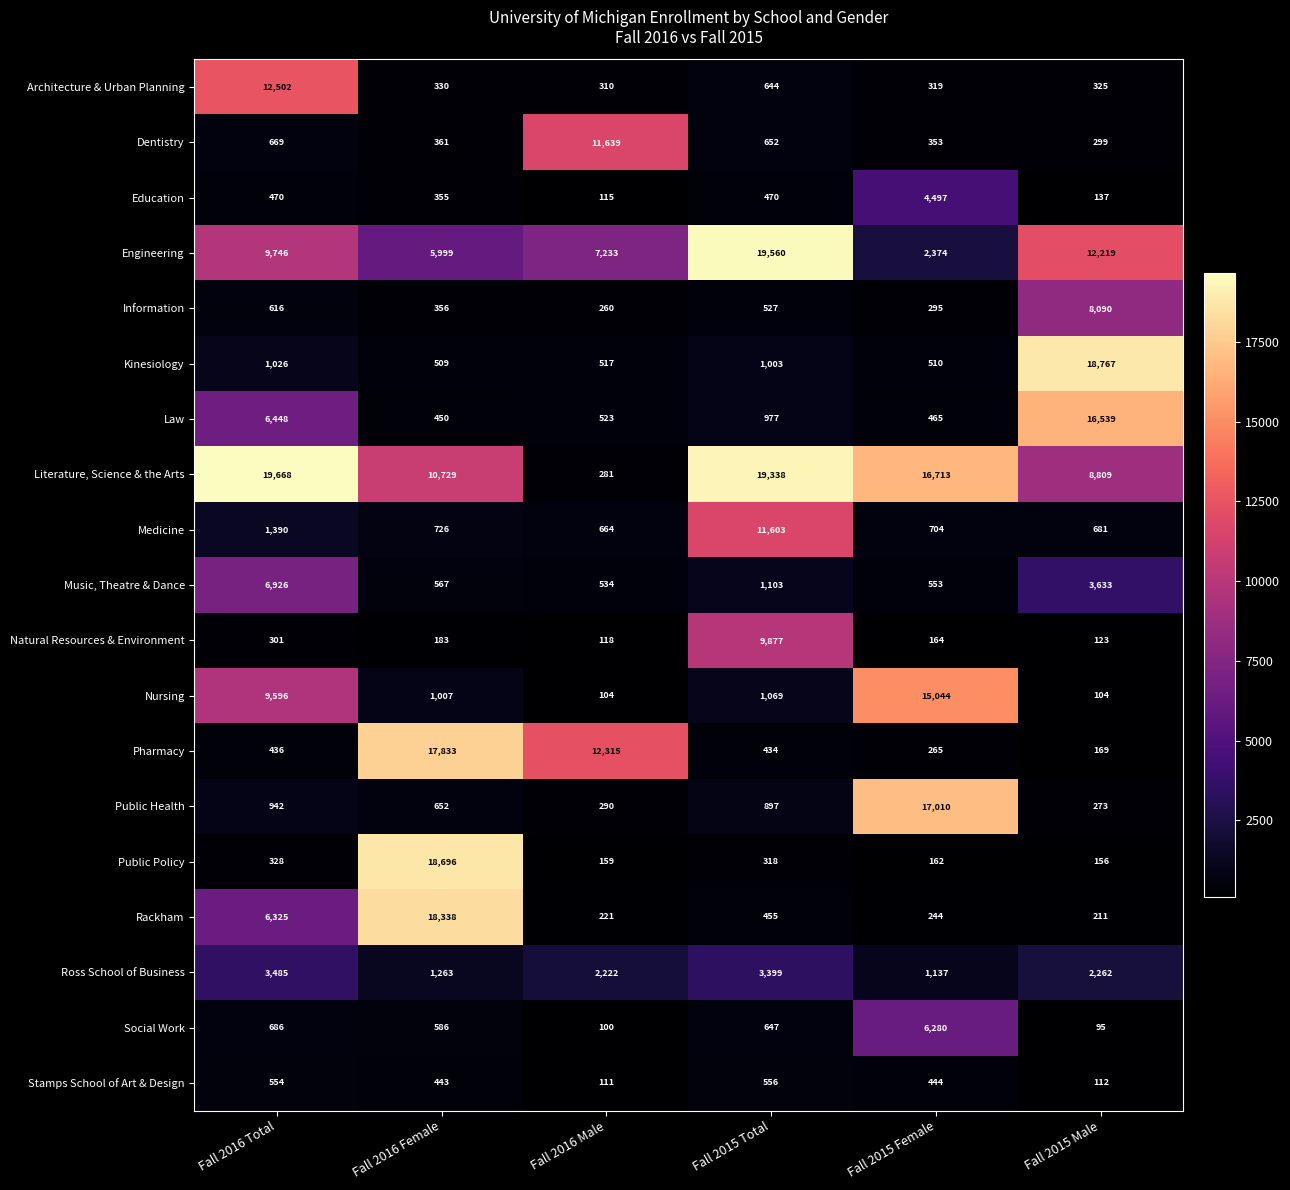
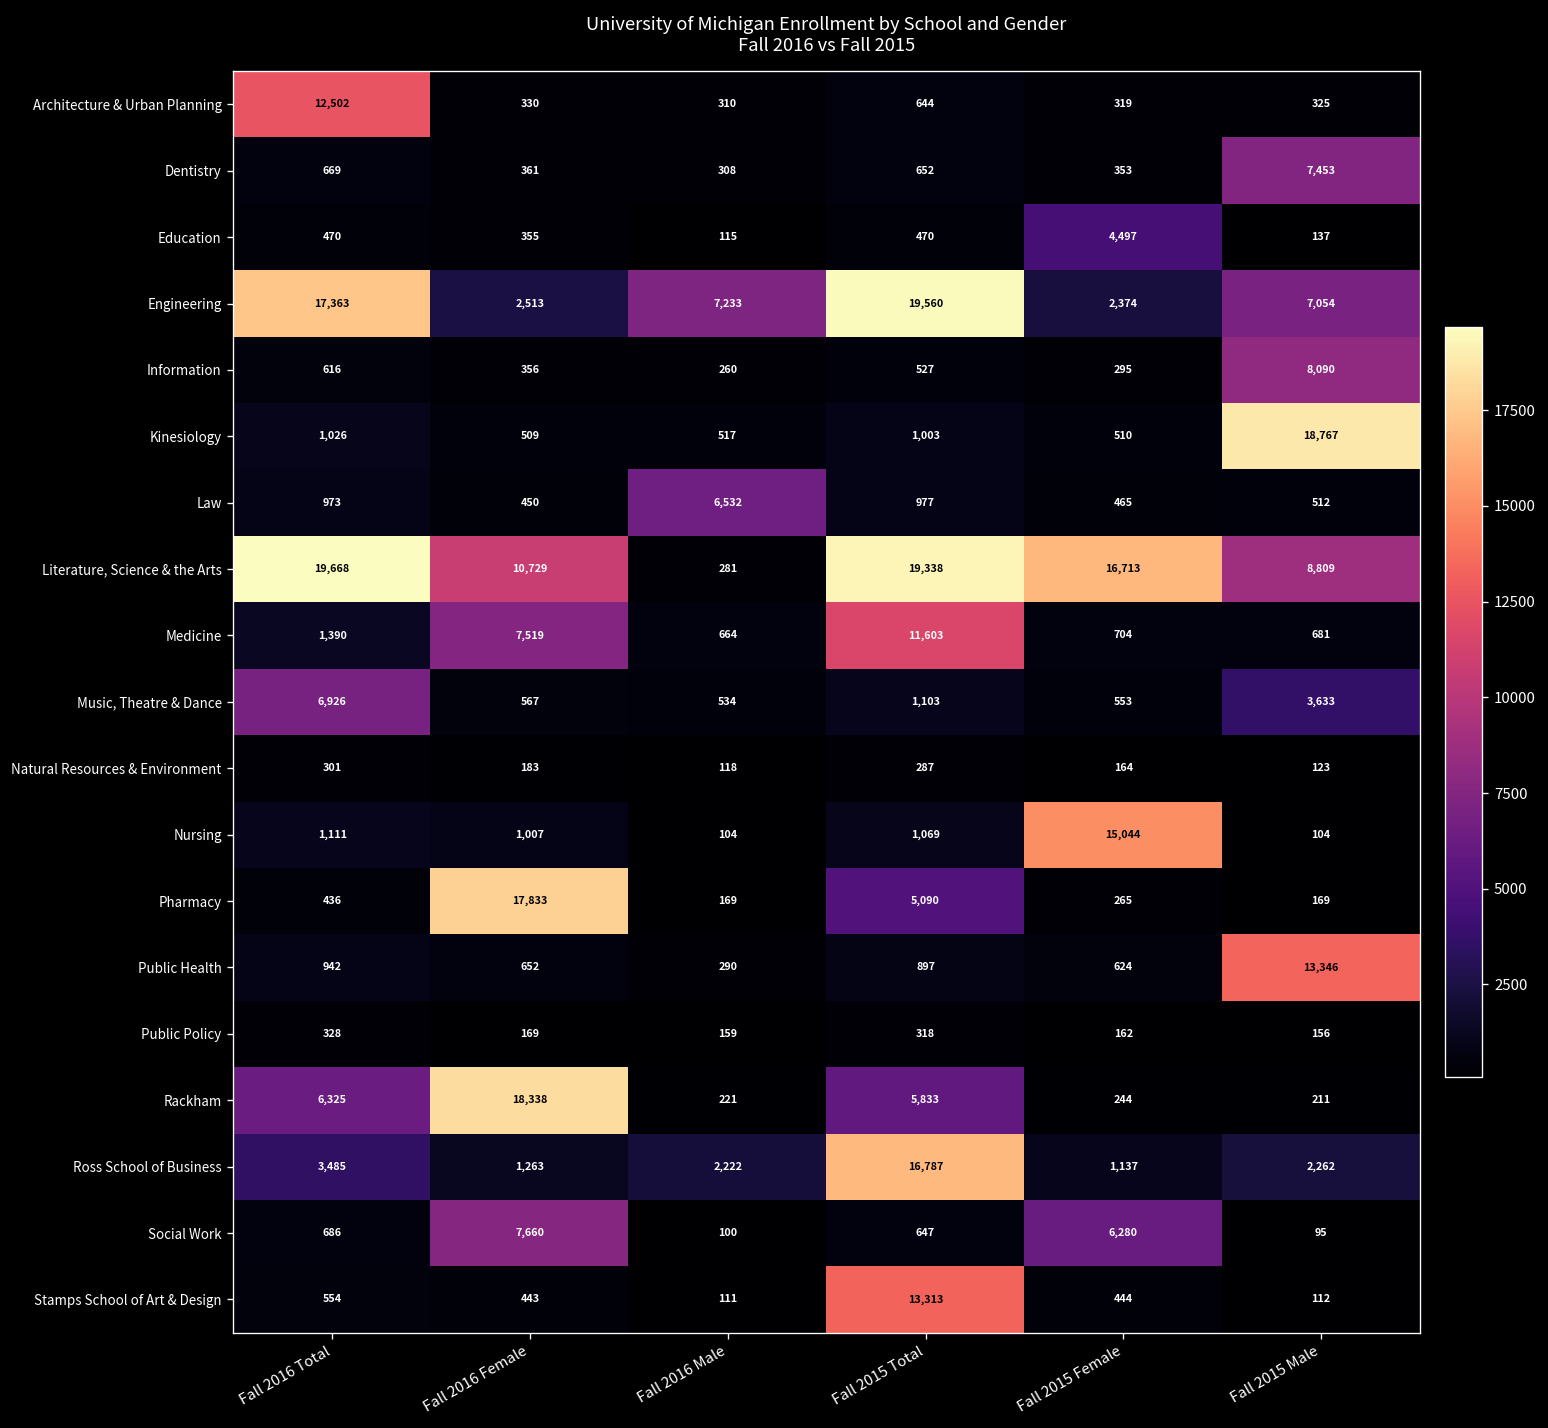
Dentistry, Fall 2016 Male: 11,639 -> 308
Dentistry, Fall 2015 Male: 299 -> 7,453
Engineering, Fall 2016 Total: 9,746 -> 17,363
Engineering, Fall 2016 Female: 5,999 -> 2,513
Engineering, Fall 2015 Male: 12,219 -> 7,054
Law, Fall 2016 Total: 6,448 -> 973
Law, Fall 2016 Male: 523 -> 6,532
Law, Fall 2015 Male: 16,539 -> 512
Medicine, Fall 2016 Female: 726 -> 7,519
Natural Resources & Environment, Fall 2015 Total: 9,877 -> 287
Nursing, Fall 2016 Total: 9,596 -> 1,111
Pharmacy, Fall 2016 Male: 12,315 -> 169
Pharmacy, Fall 2015 Total: 434 -> 5,090
Public Health, Fall 2015 Female: 17,010 -> 624
Public Health, Fall 2015 Male: 273 -> 13,346
Public Policy, Fall 2016 Female: 18,696 -> 169
Rackham, Fall 2015 Total: 455 -> 5,833
Ross School of Business, Fall 2015 Total: 3,399 -> 16,787
Social Work, Fall 2016 Female: 586 -> 7,660
Stamps School of Art & Design, Fall 2015 Total: 556 -> 13,313
